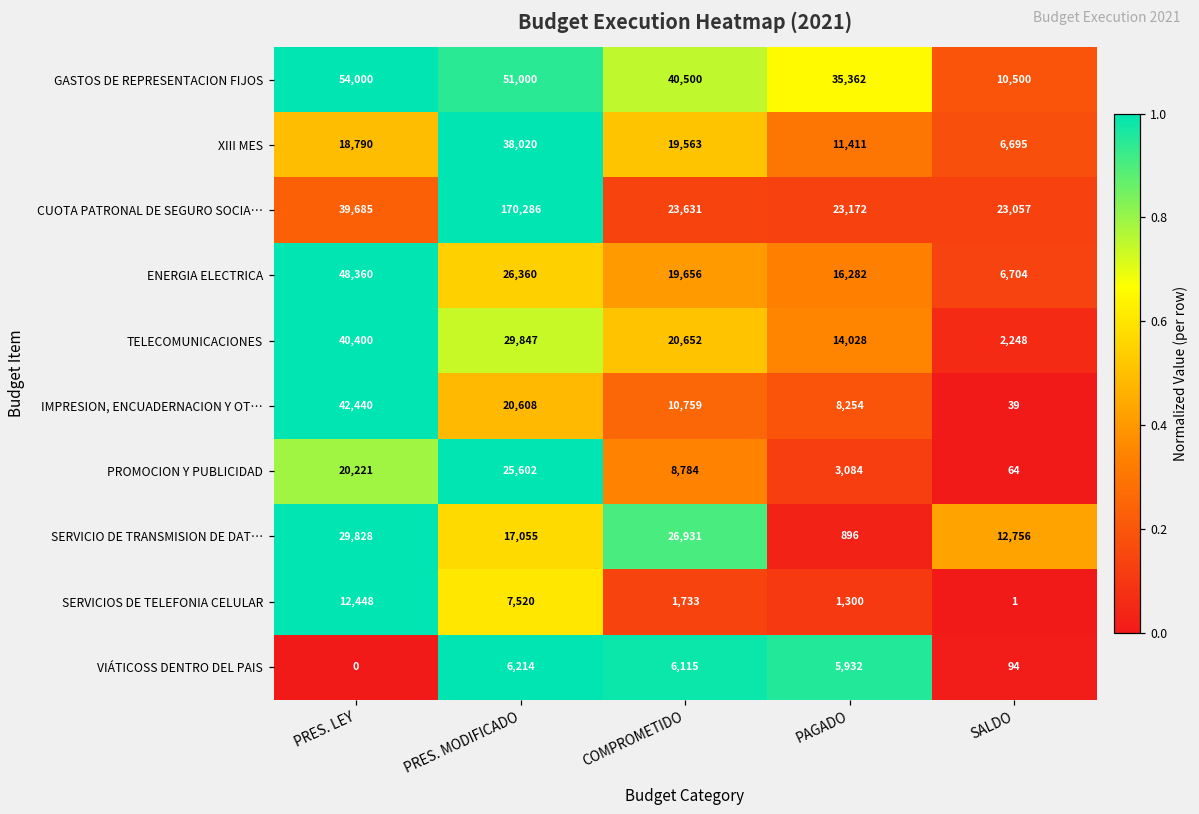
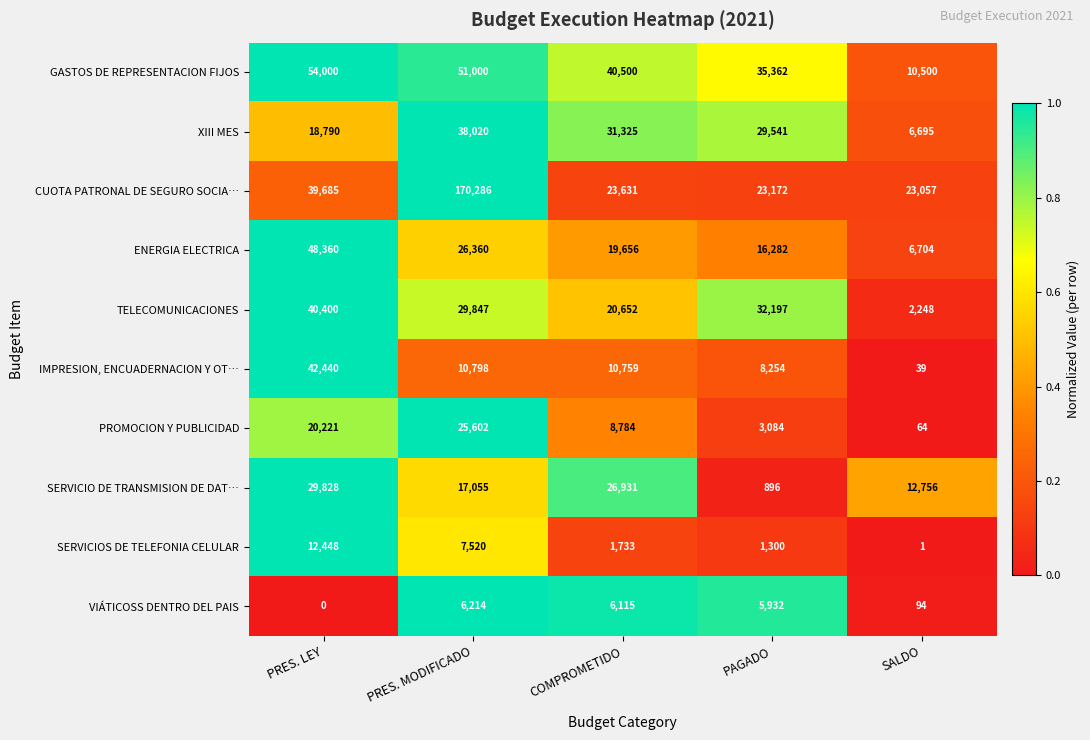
XIII MES, COMPROMETIDO: 19,563 -> 31,325
XIII MES, PAGADO: 11,411 -> 29,541
TELECOMUNICACIONES, PAGADO: 14,028 -> 32,197
IMPRESION, ENCUADERNACION Y OT…, PRES. MODIFICADO: 20,608 -> 10,798
